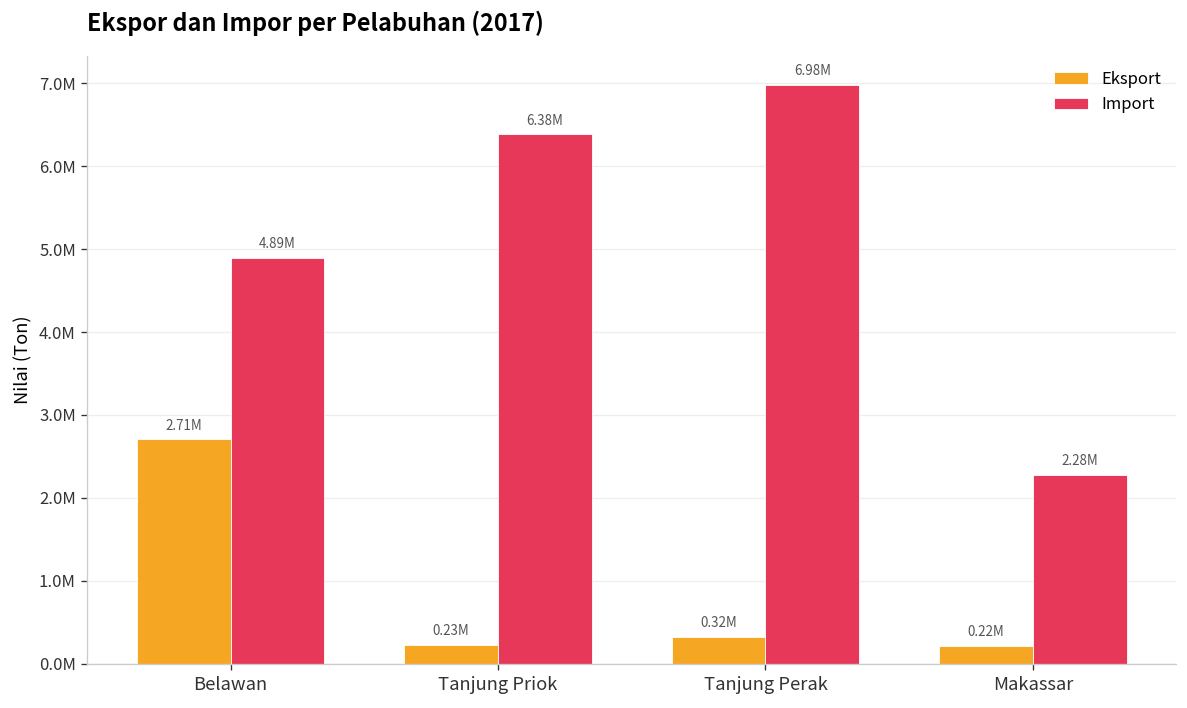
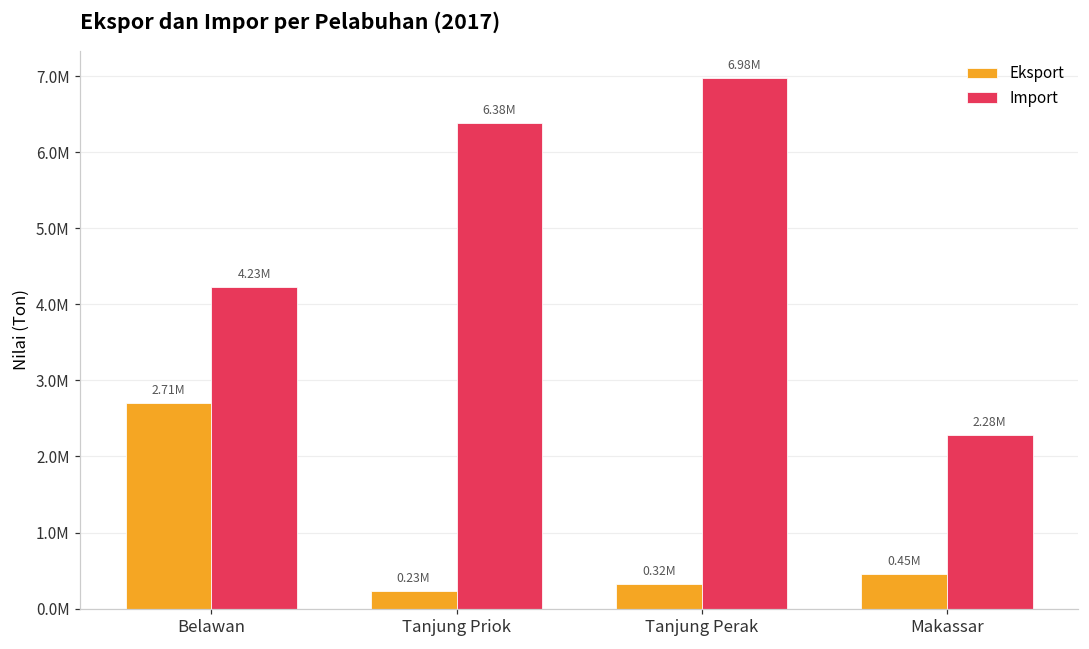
Import, Belawan: 4.89M -> 4.23M
Eksport, Makassar: 0.22M -> 0.45M
